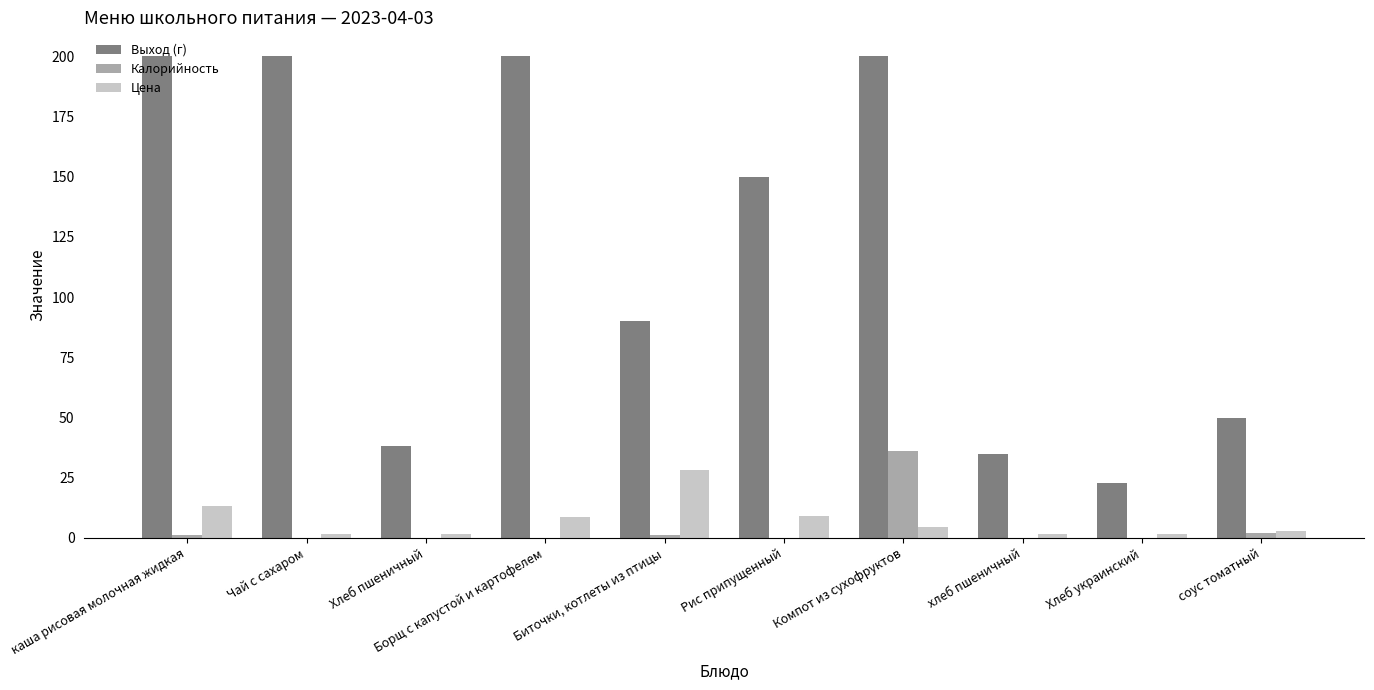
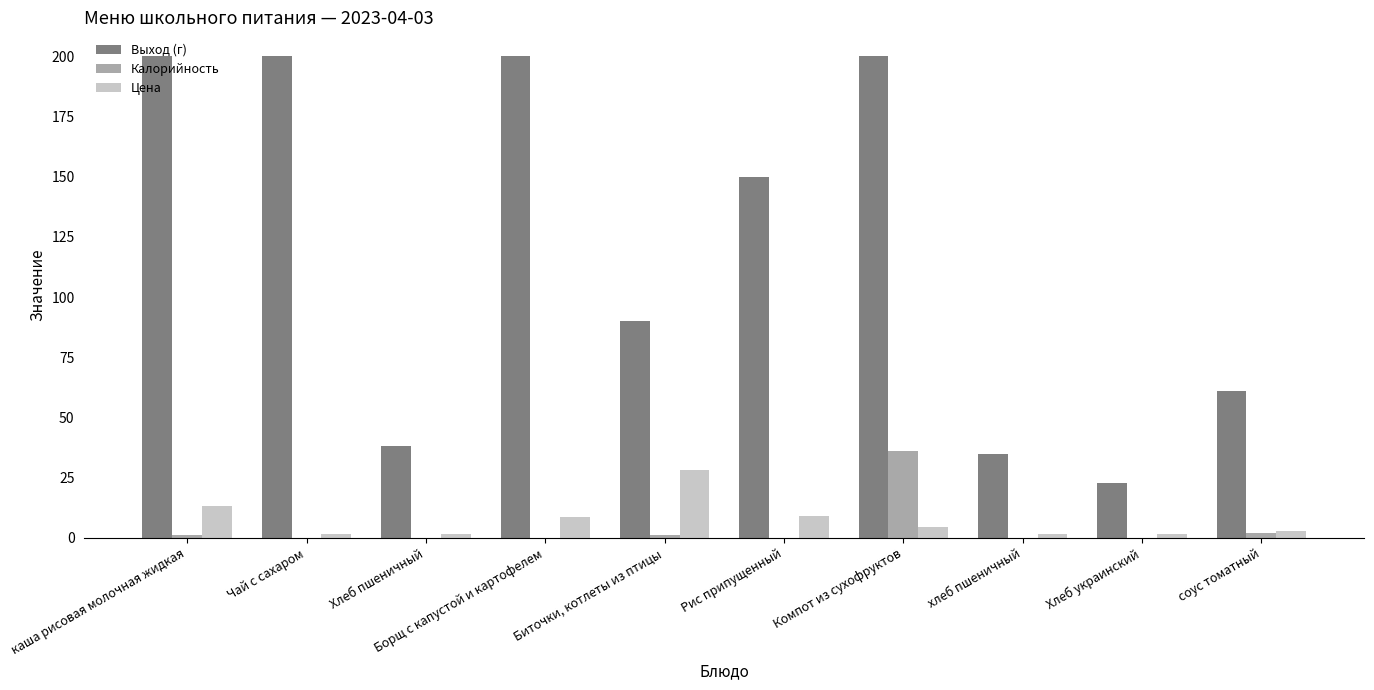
Выход (г), соус томатный: 50 -> 61
